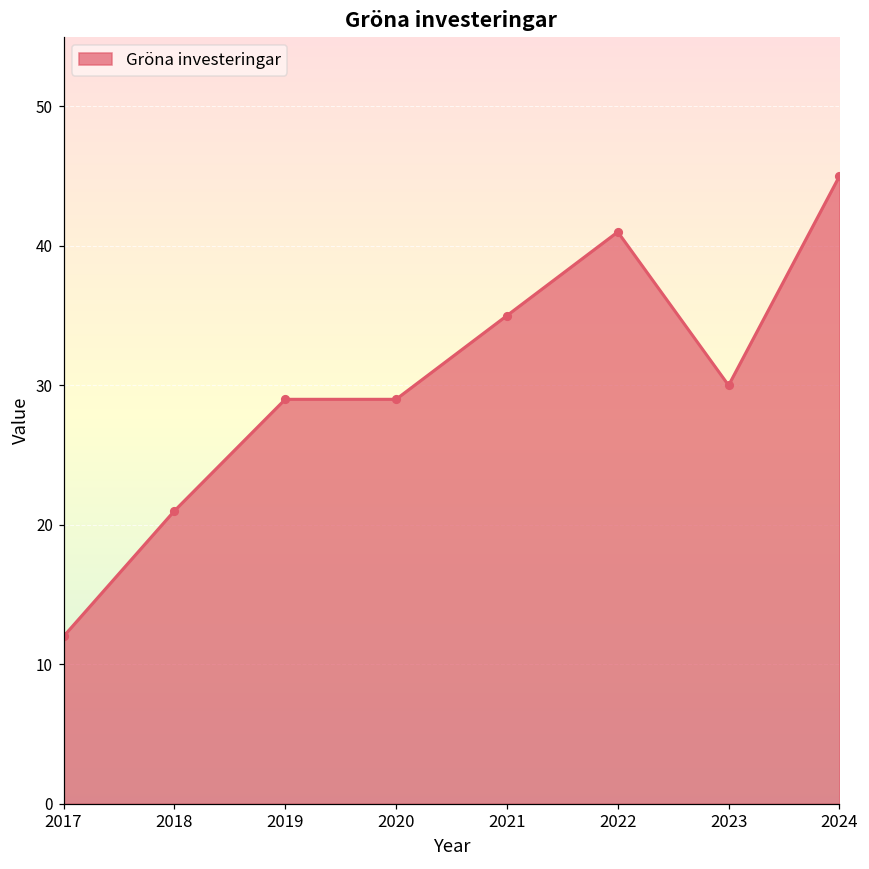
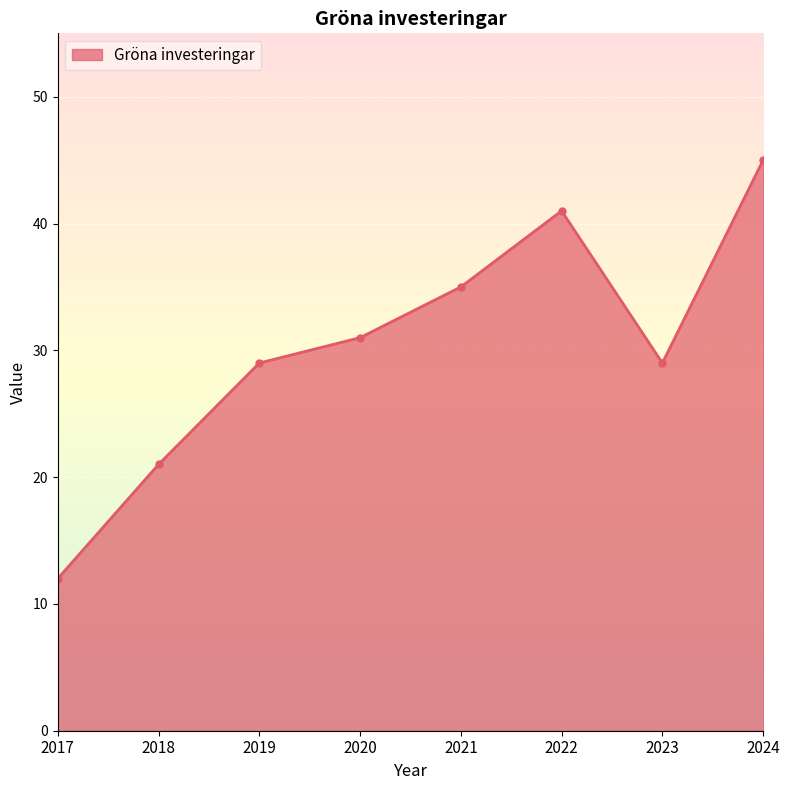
2020: 29 -> 31
2023: 30 -> 29
